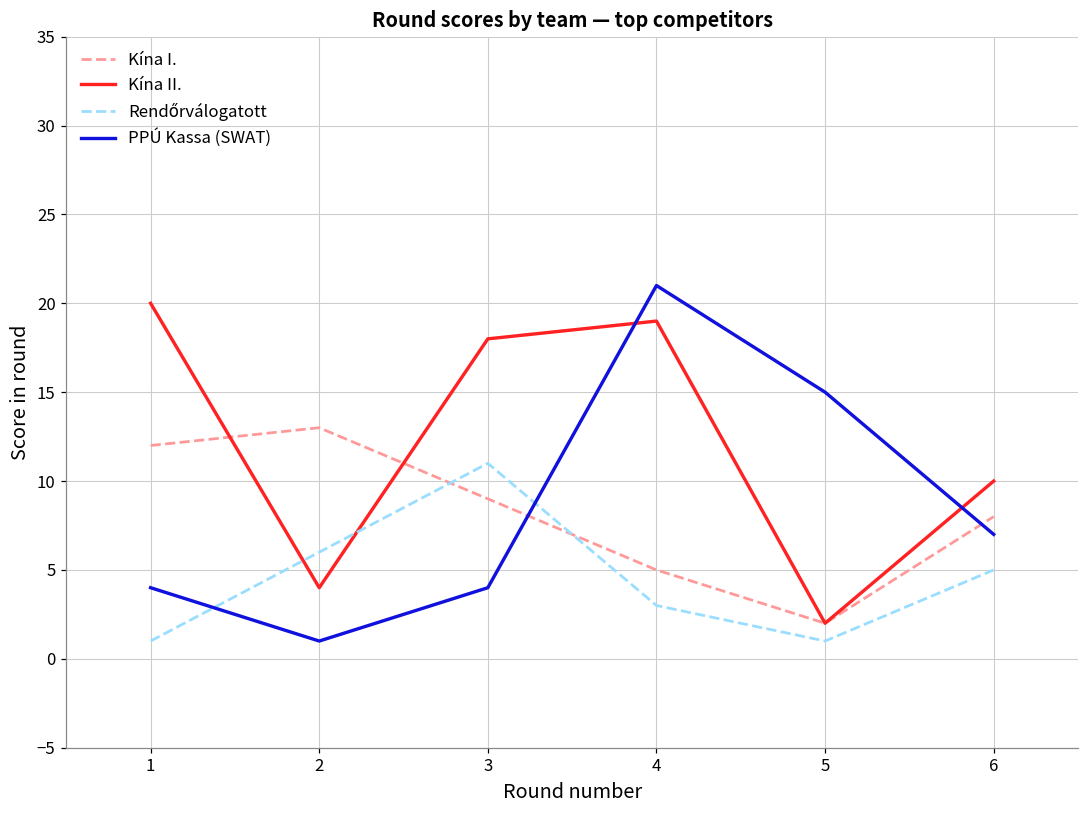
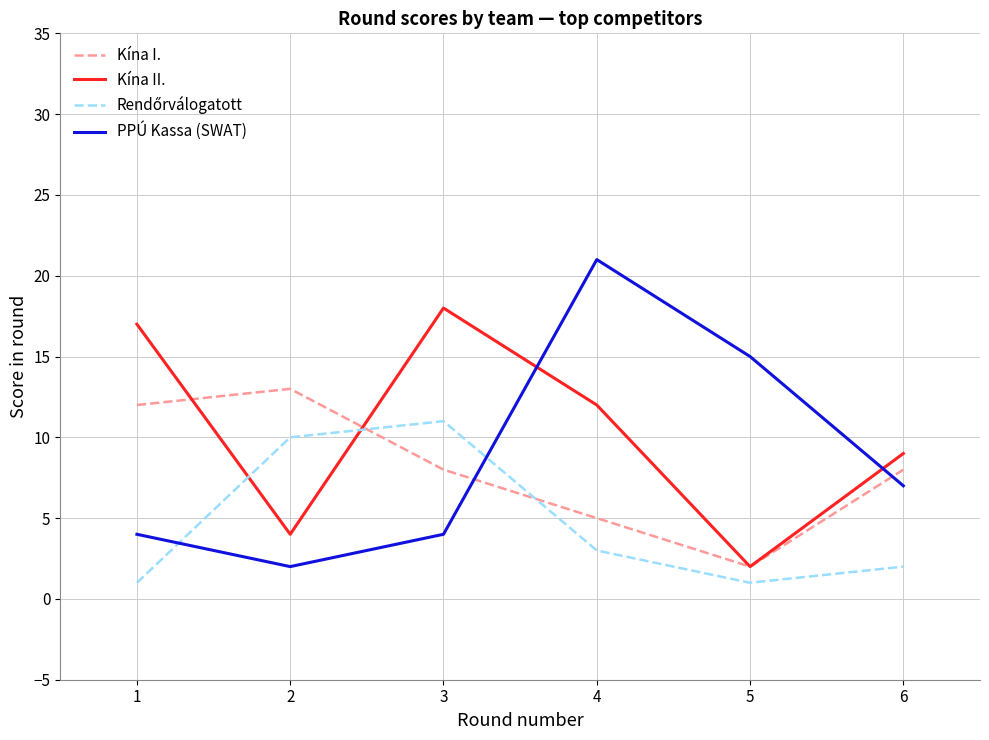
Kína II., 1: 20 -> 17
Rendőrválogatott, 2: 6 -> 10
PPÚ Kassa (SWAT), 2: 1 -> 2
Kína I., 3: 9 -> 8
Kína II., 4: 19 -> 12
Kína II., 6: 10 -> 9
Rendőrválogatott, 6: 5 -> 2
